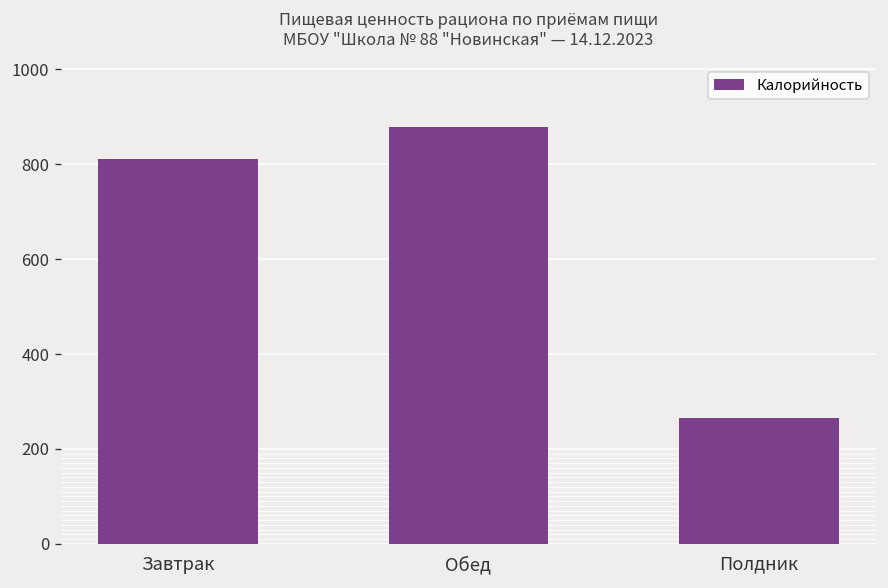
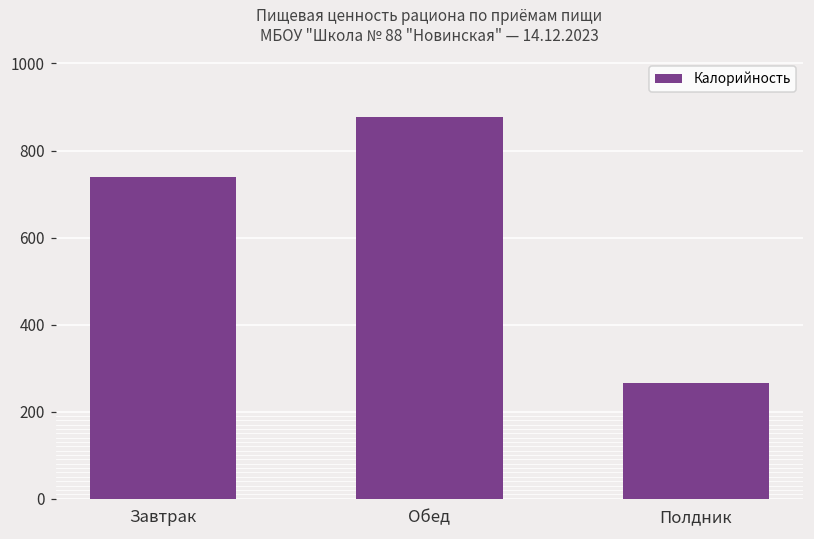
Завтрак: 810 -> 740
